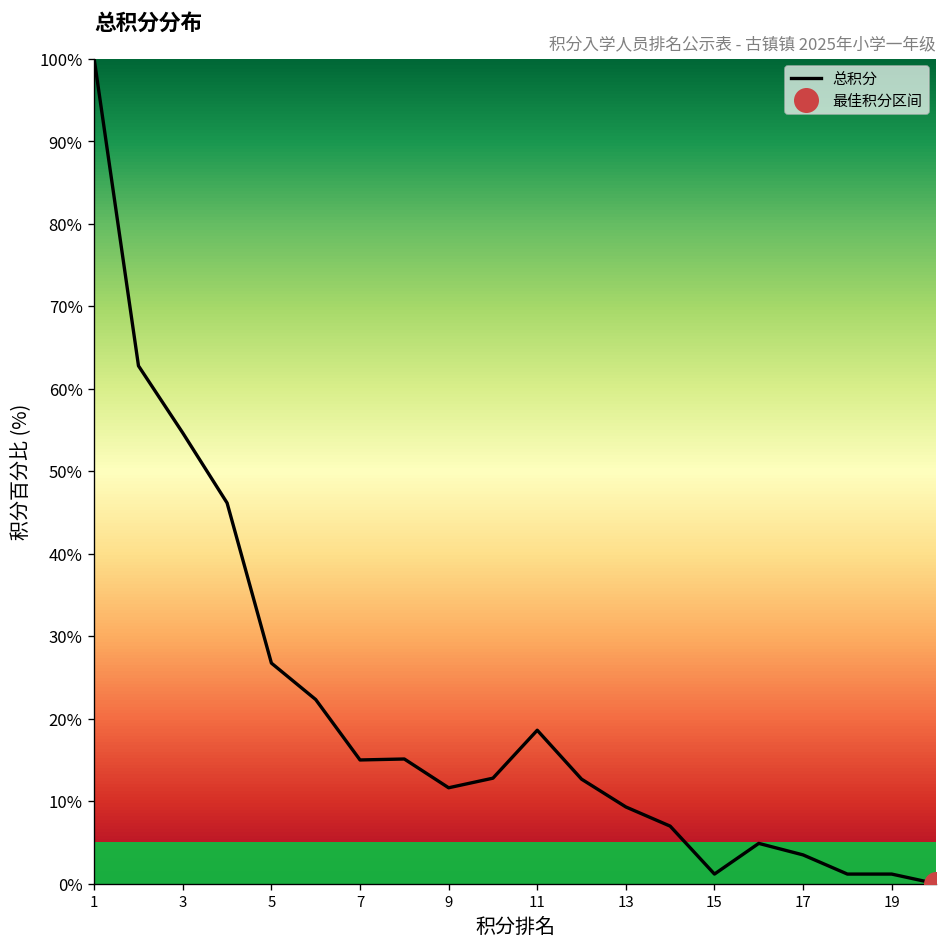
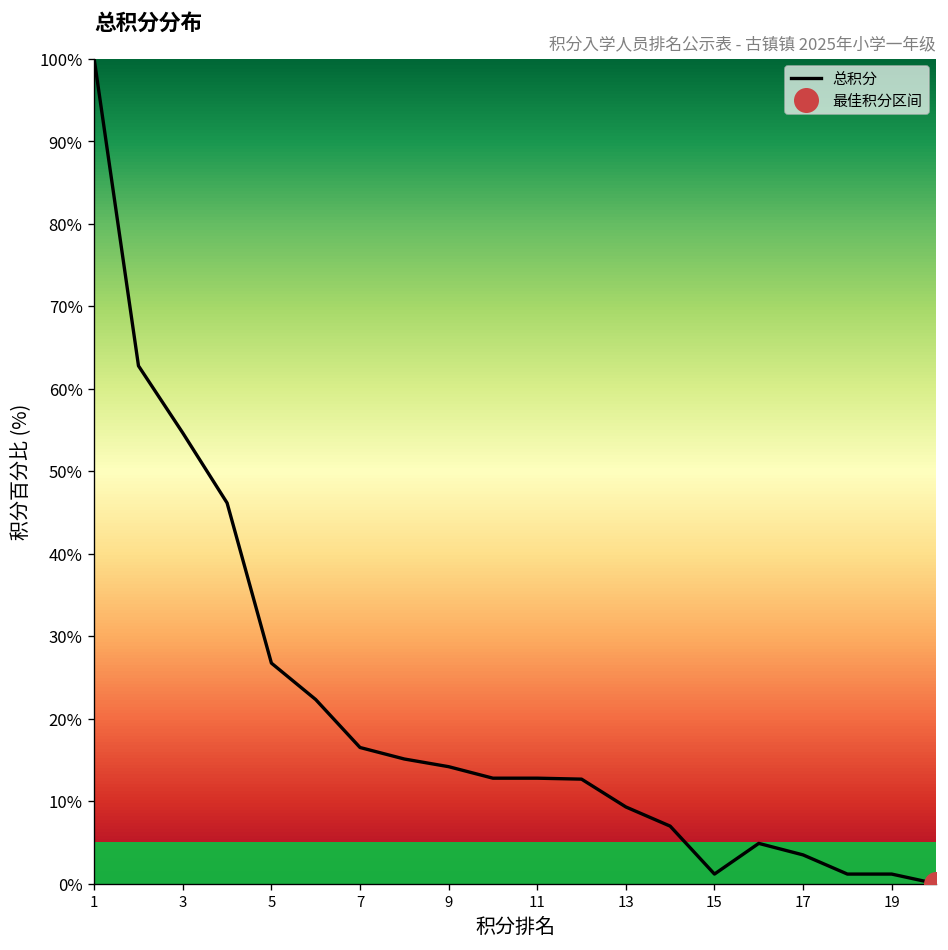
总积分, 7: 15% -> 17%
总积分, 9: 12% -> 14%
总积分, 11: 19% -> 13%
